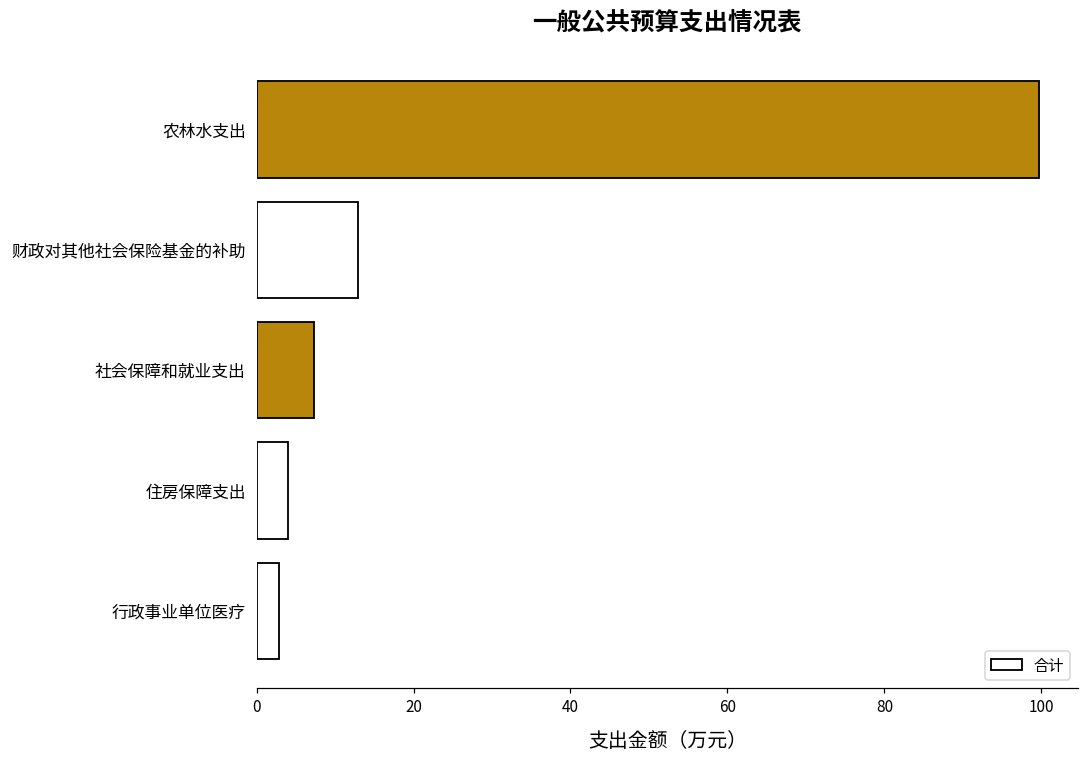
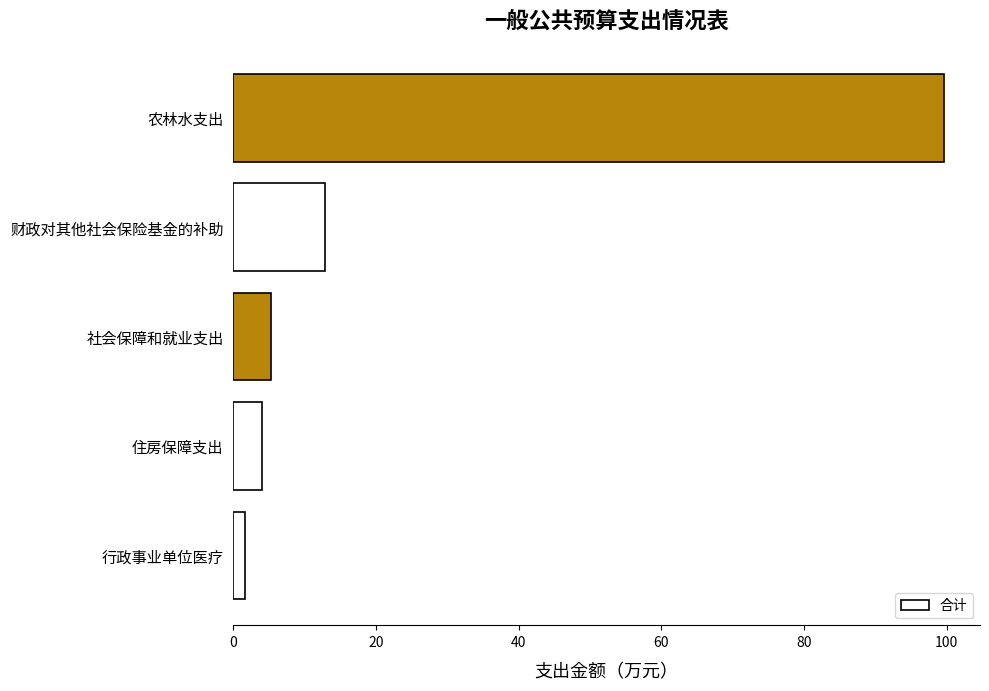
社会保障和就业支出: 7 -> 5
行政事业单位医疗: 3 -> 2
